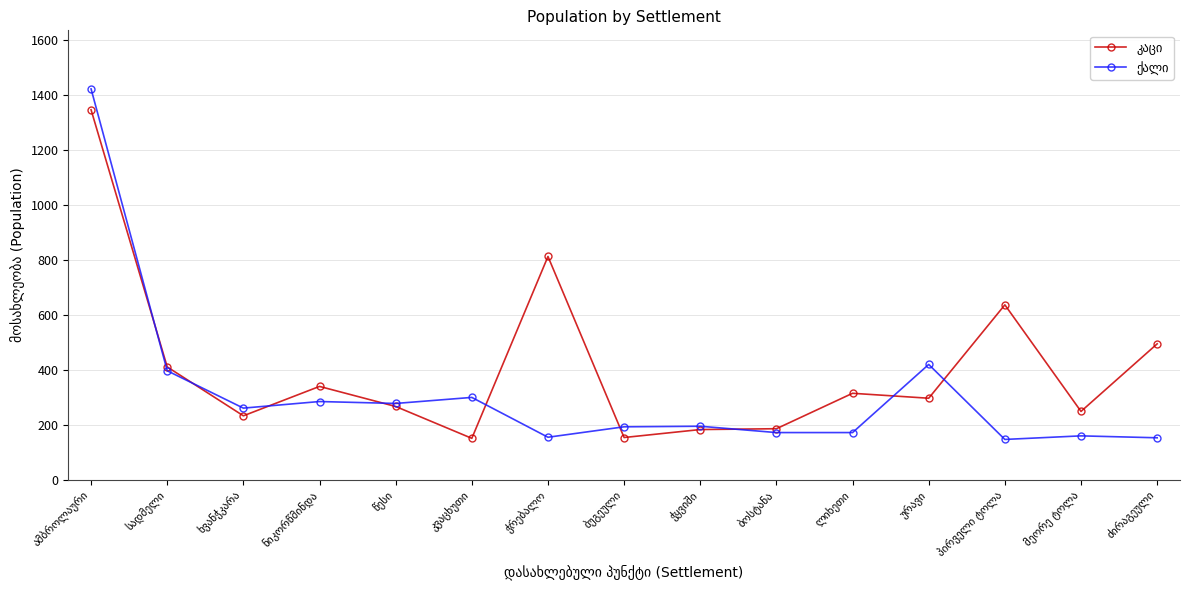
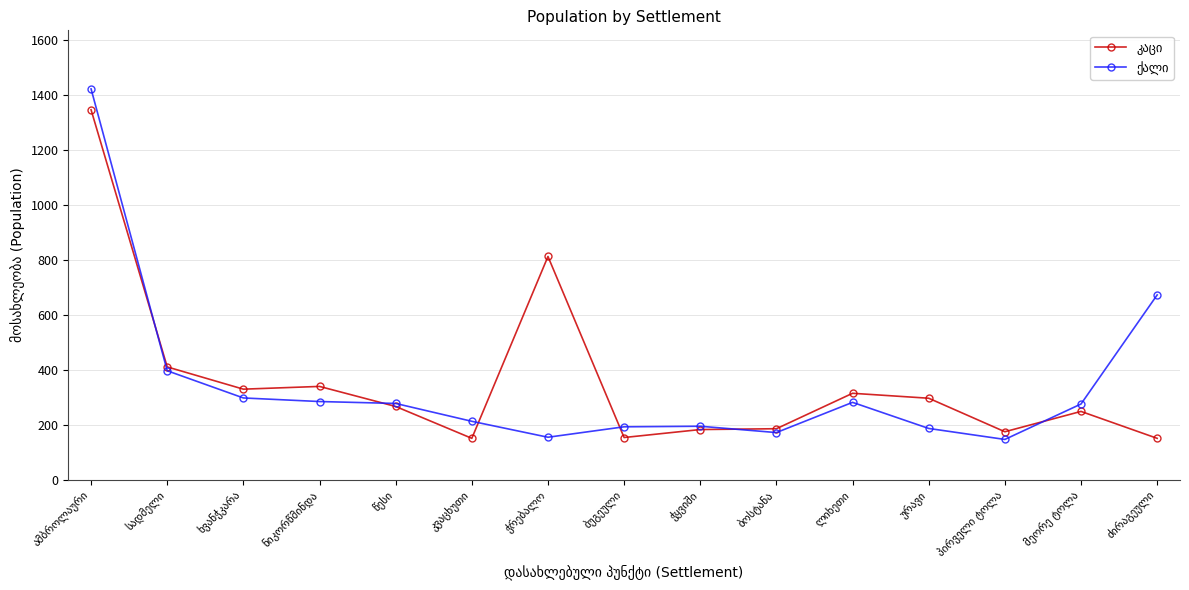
კაცი, ხვანჭკარა: 230 -> 330
ქალი, ხვანჭკარა: 260 -> 300
ქალი, კვაცხუთი: 300 -> 210
ქალი, ლიხეთი: 170 -> 280
ქალი, ურავი: 420 -> 190
კაცი, პირველი ტოლა: 640 -> 170
ქალი, მეორე ტოლა: 160 -> 280
კაცი, ძირაგეული: 490 -> 150
ქალი, ძირაგეული: 150 -> 670
